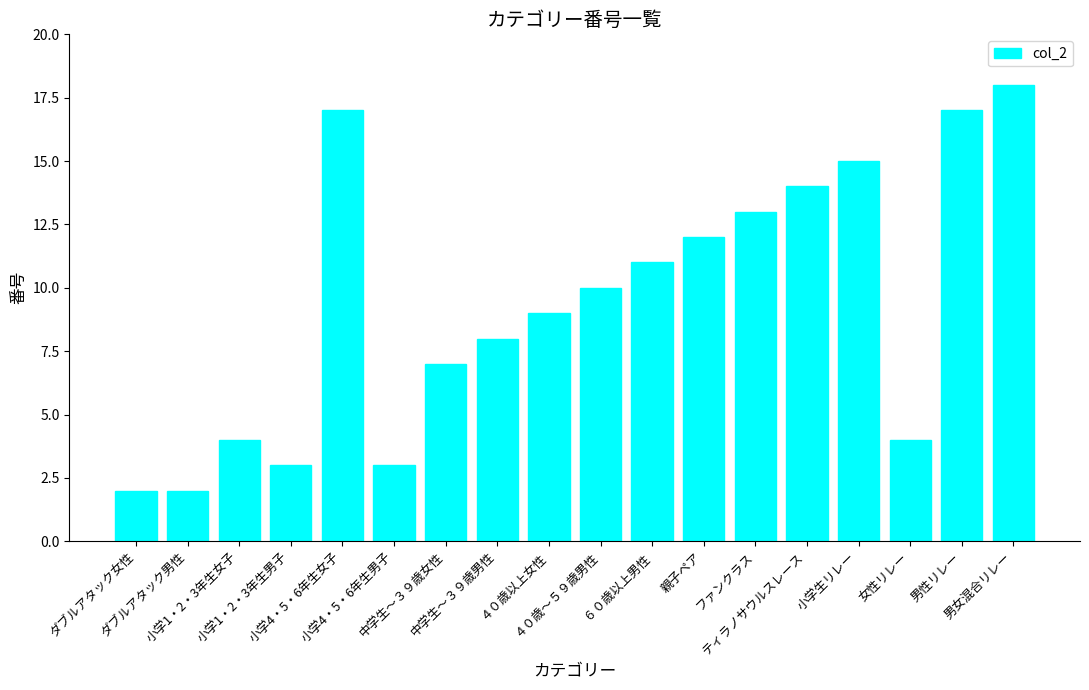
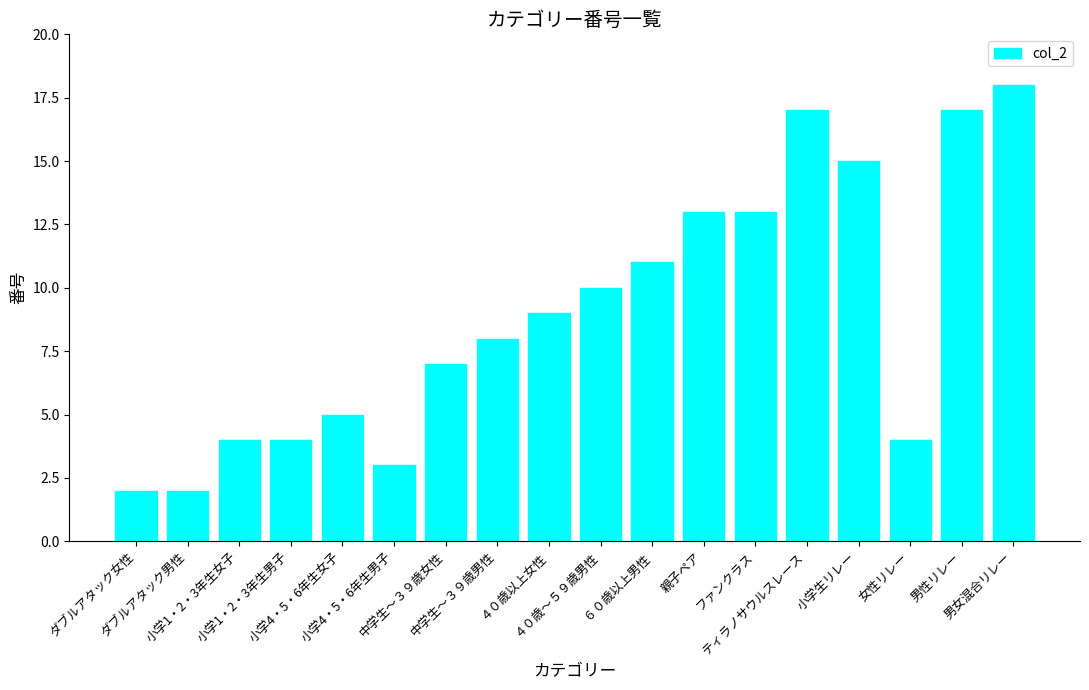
小学1・2・3年生男子: 3 -> 4
小学4・5・6年生女子: 17 -> 5
親子ペア: 12 -> 13
ティラノサウルスレース: 14 -> 17
